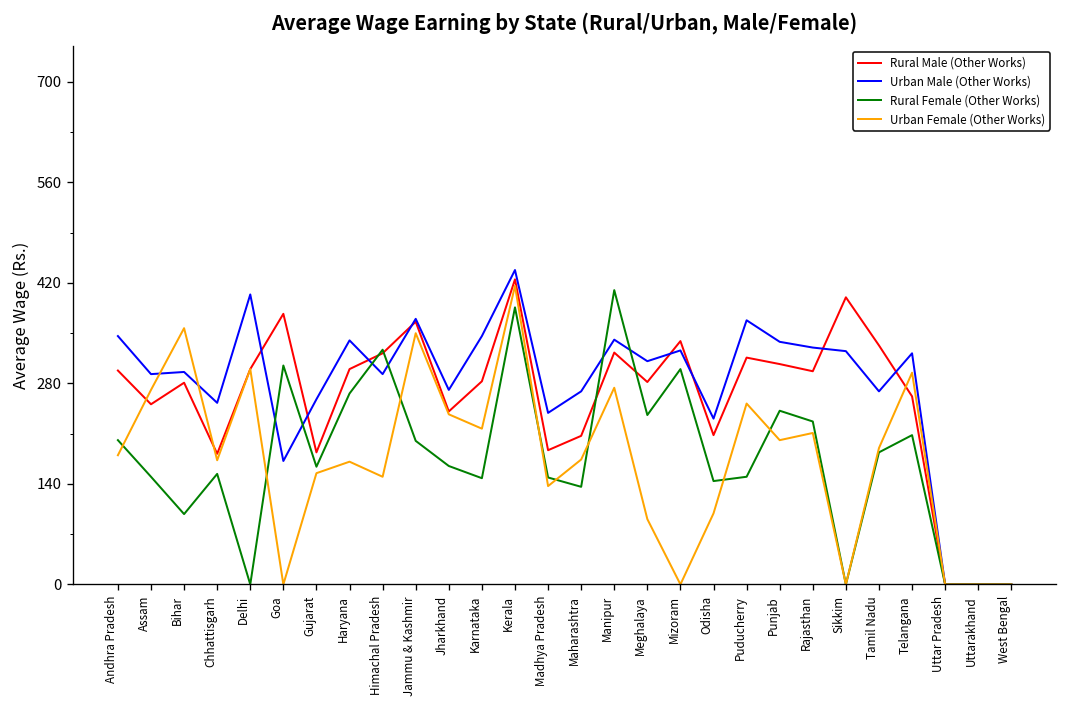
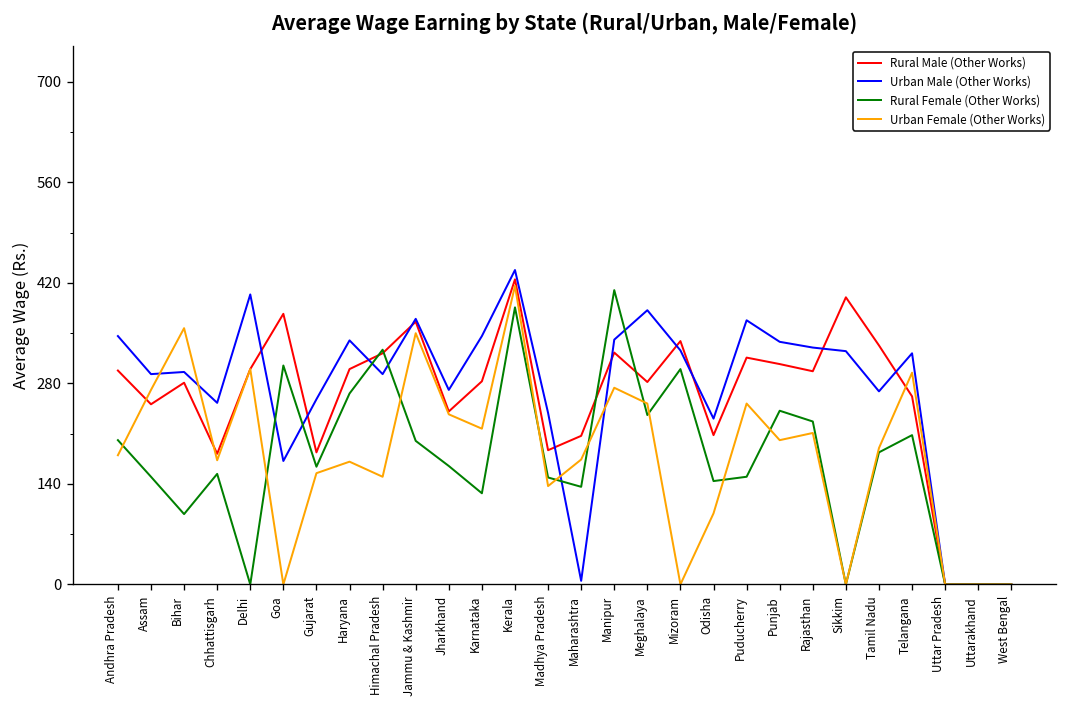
Rural Female (Other Works), Karnataka: 150 -> 130
Urban Male (Other Works), Maharashtra: 270 -> 10
Urban Male (Other Works), Meghalaya: 310 -> 380
Urban Female (Other Works), Meghalaya: 90 -> 250
